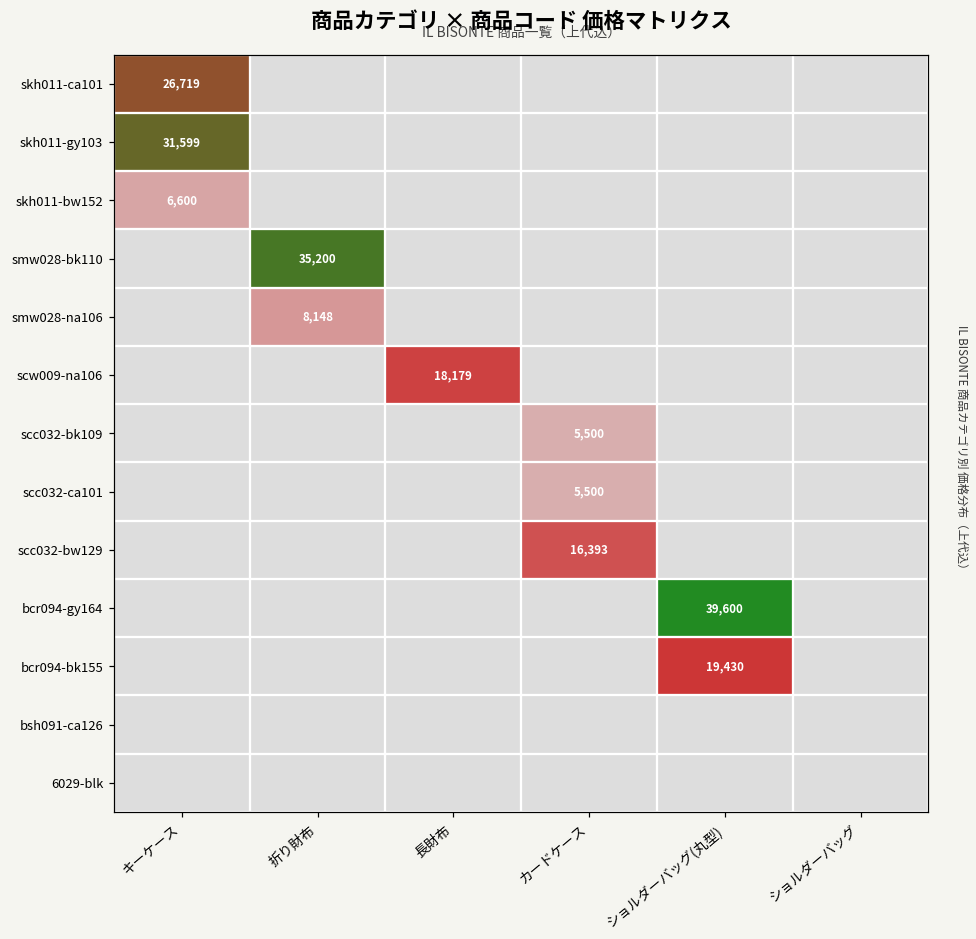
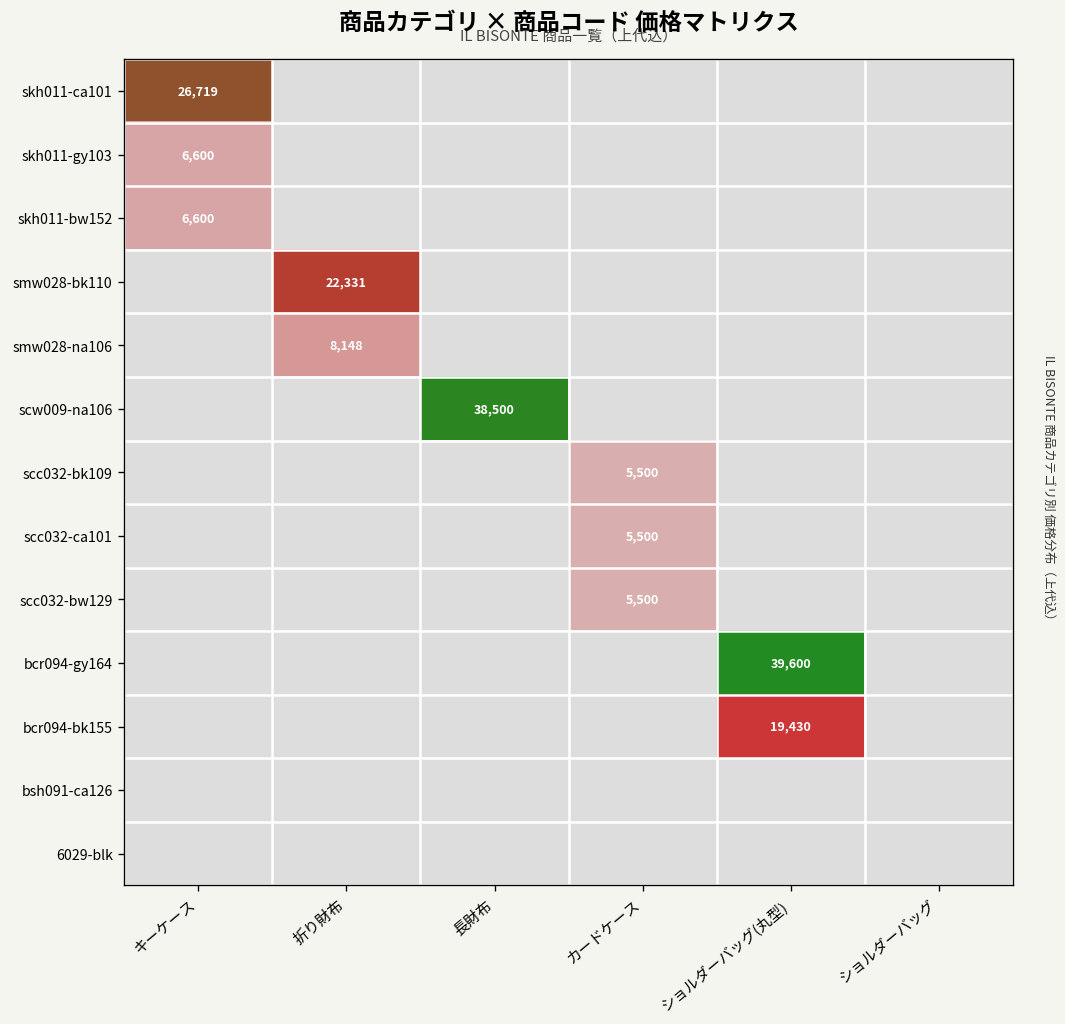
skh011-gy103, キーケース: 31,599 -> 6,600
smw028-bk110, 折り財布: 35,200 -> 22,331
scw009-na106, 長財布: 18,179 -> 38,500
scc032-bw129, カードケース: 16,393 -> 5,500
